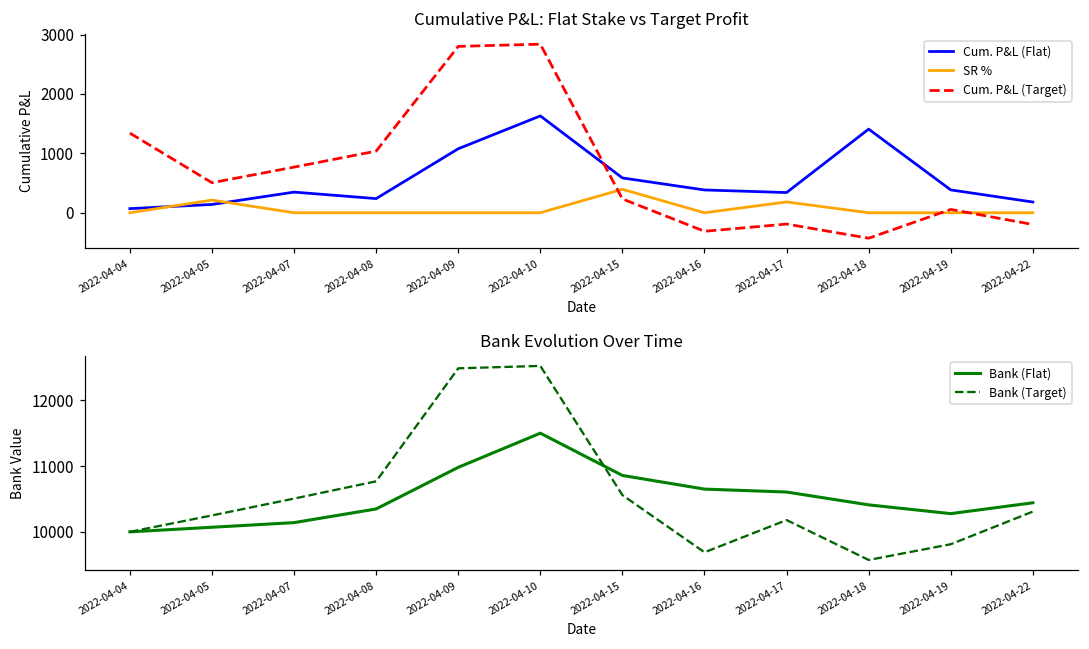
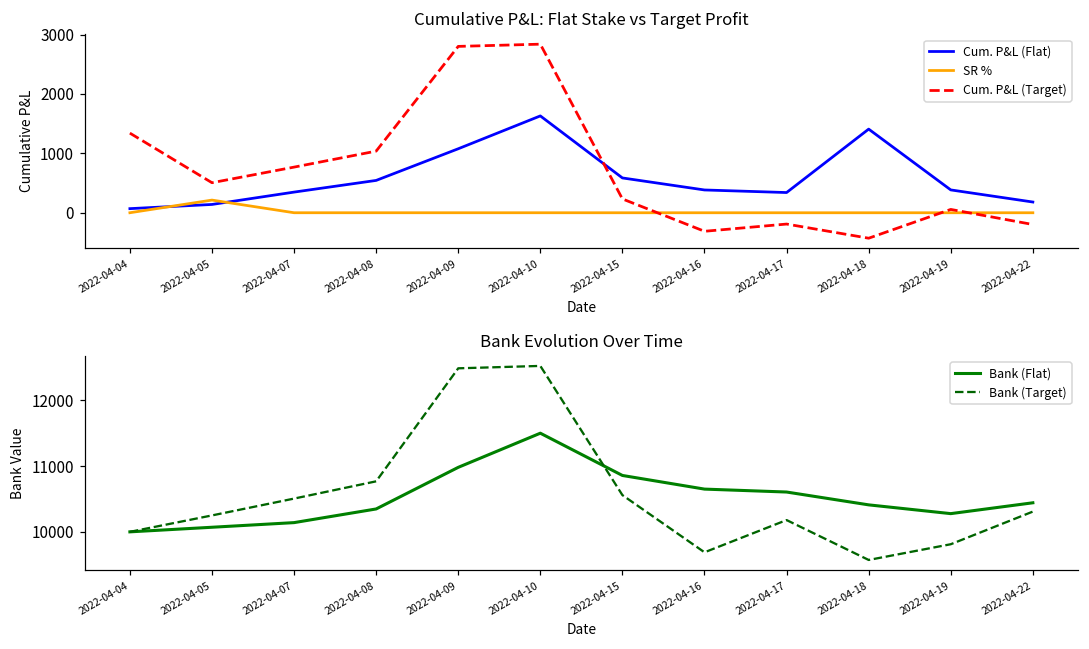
Cumulative P&L: Flat Stake vs Target Profit, Cum. P&L (Flat), 2022-04-08: 200 -> 500
Cumulative P&L: Flat Stake vs Target Profit, SR %, 2022-04-15: 400 -> 0
Cumulative P&L: Flat Stake vs Target Profit, SR %, 2022-04-17: 200 -> 0
